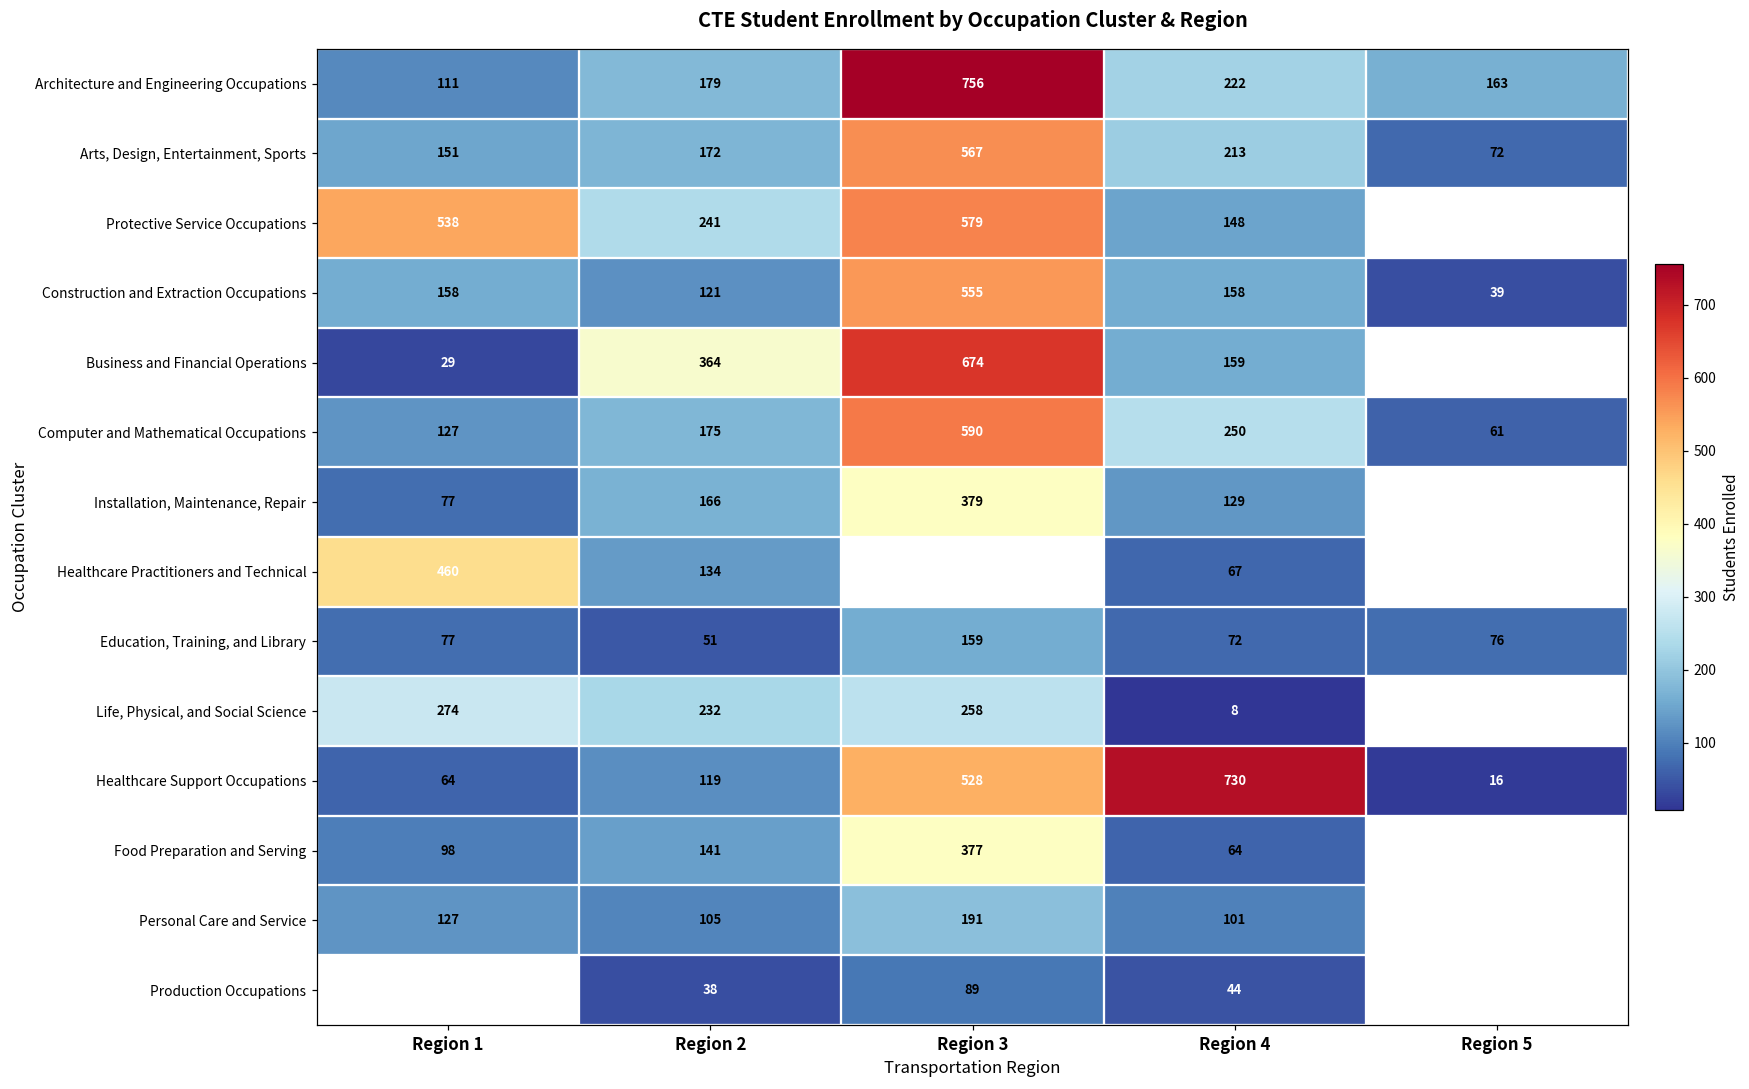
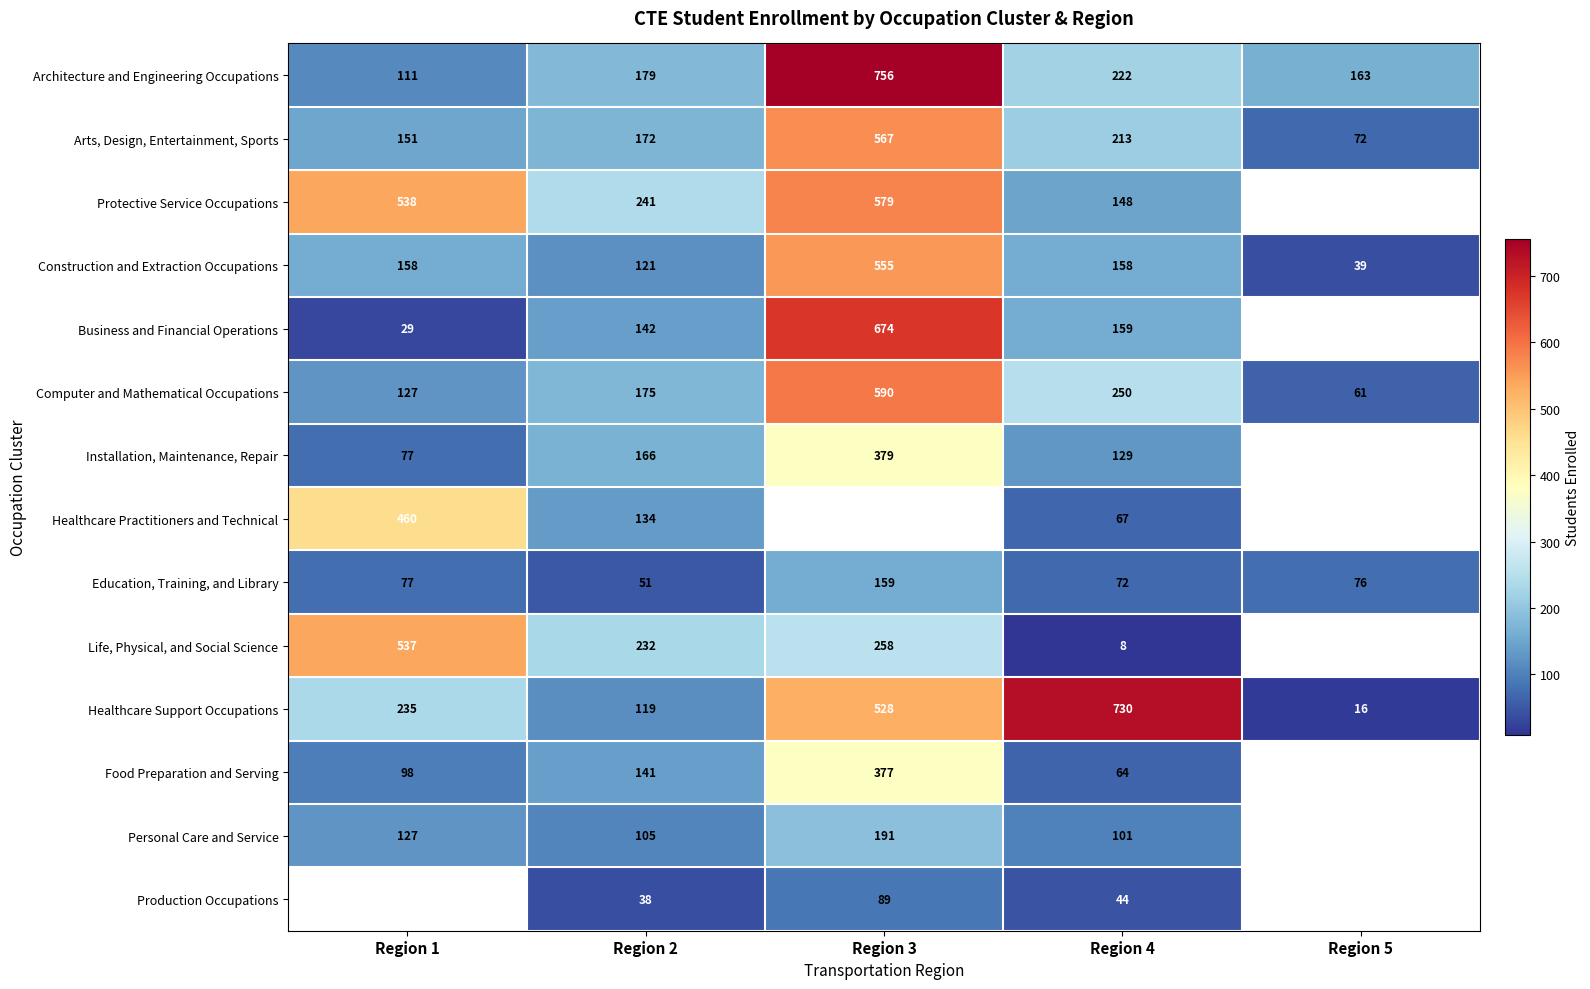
Business and Financial Operations, Region 2: 364 -> 142
Life, Physical, and Social Science, Region 1: 274 -> 537
Healthcare Support Occupations, Region 1: 64 -> 235
